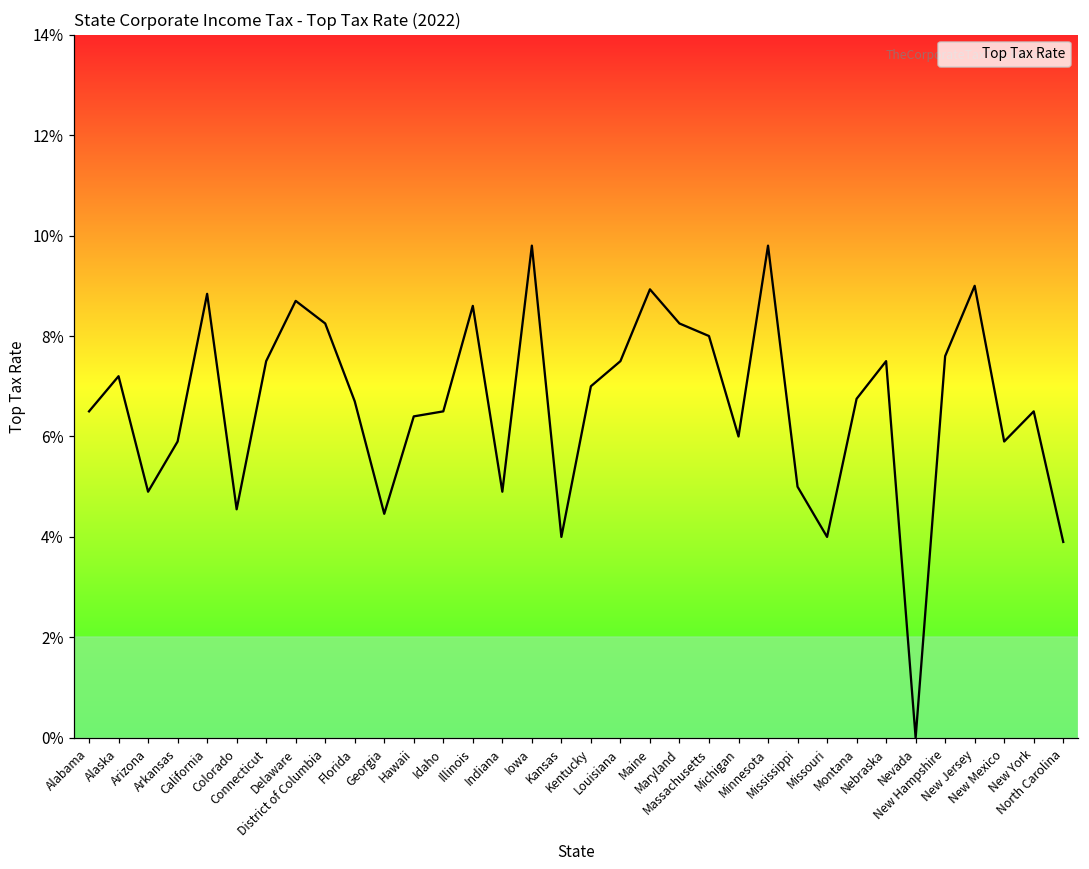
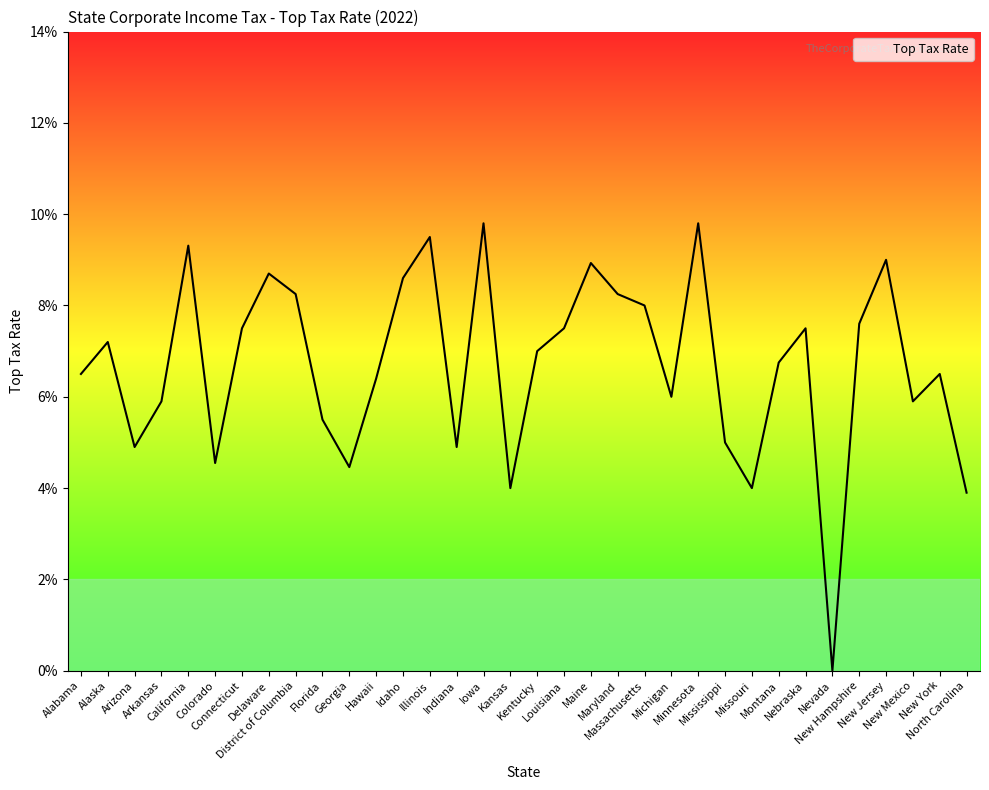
California: 8.8% -> 9.3%
Florida: 6.7% -> 5.5%
Idaho: 6.5% -> 8.6%
Illinois: 8.6% -> 9.5%
